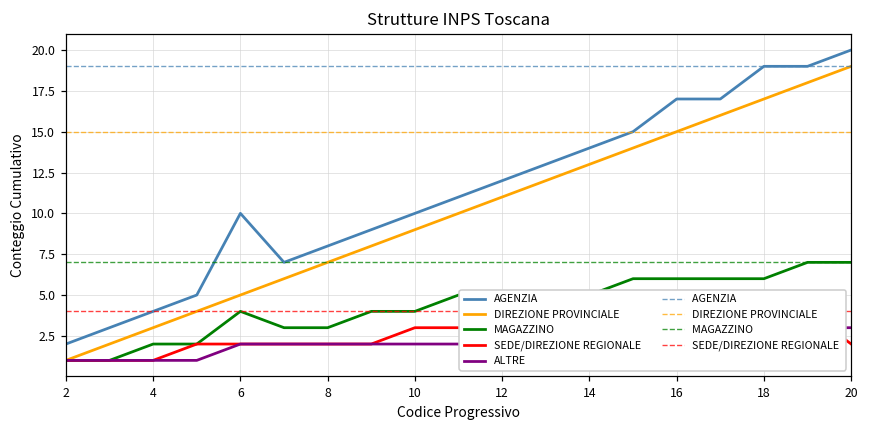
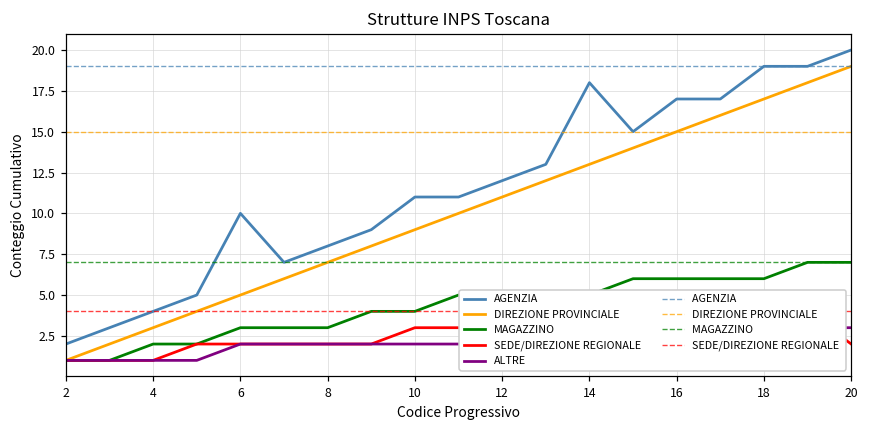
MAGAZZINO, 6: 4 -> 3
AGENZIA, 10: 10 -> 11
AGENZIA, 14: 14 -> 18
